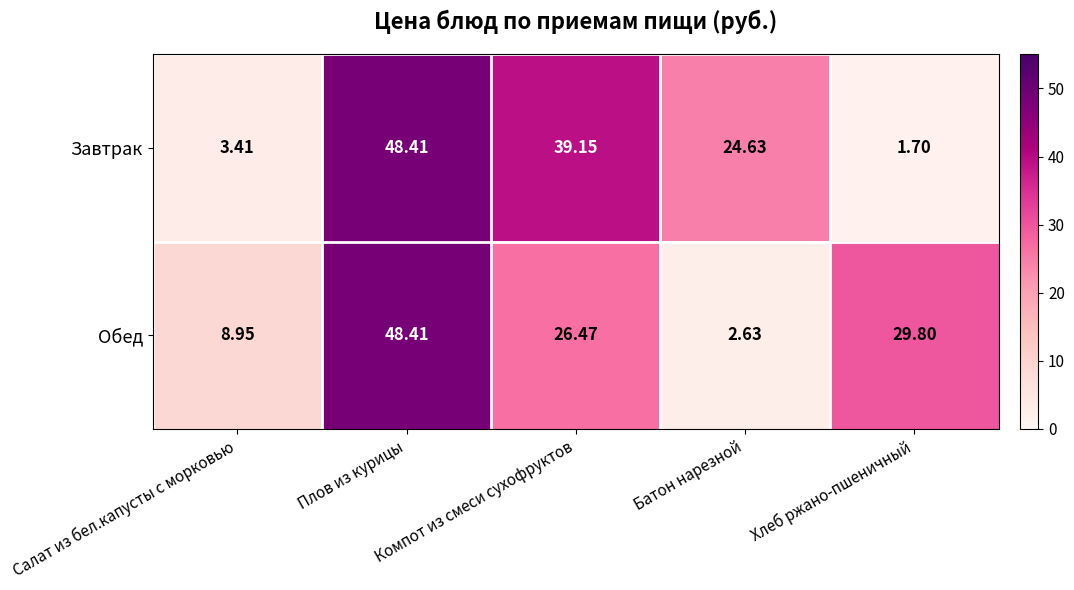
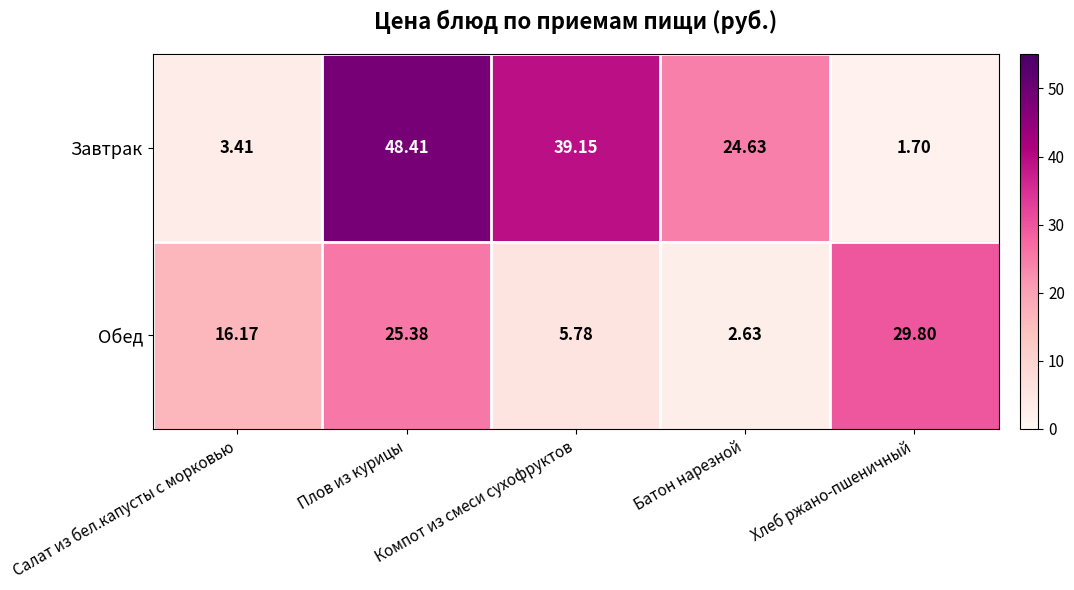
Обед, Салат из бел.капусты с морковью: 8.95 -> 16.17
Обед, Плов из курицы: 48.41 -> 25.38
Обед, Компот из смеси сухофруктов: 26.47 -> 5.78
